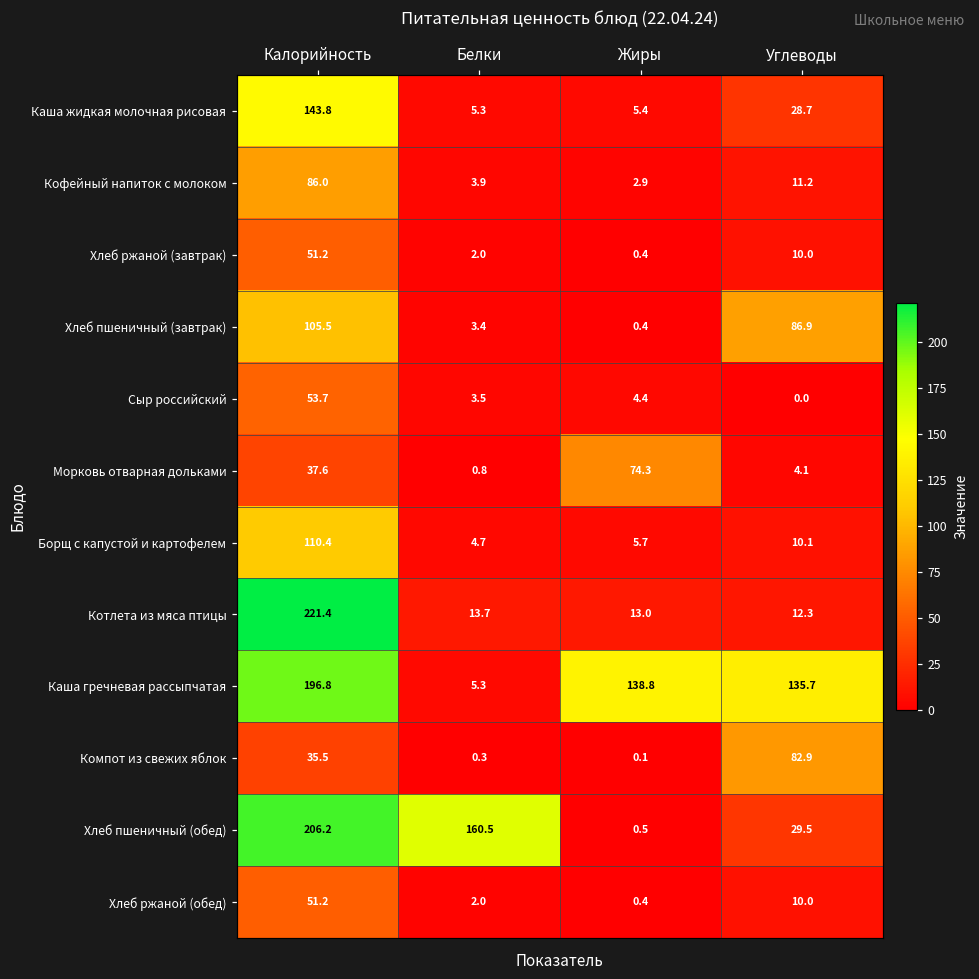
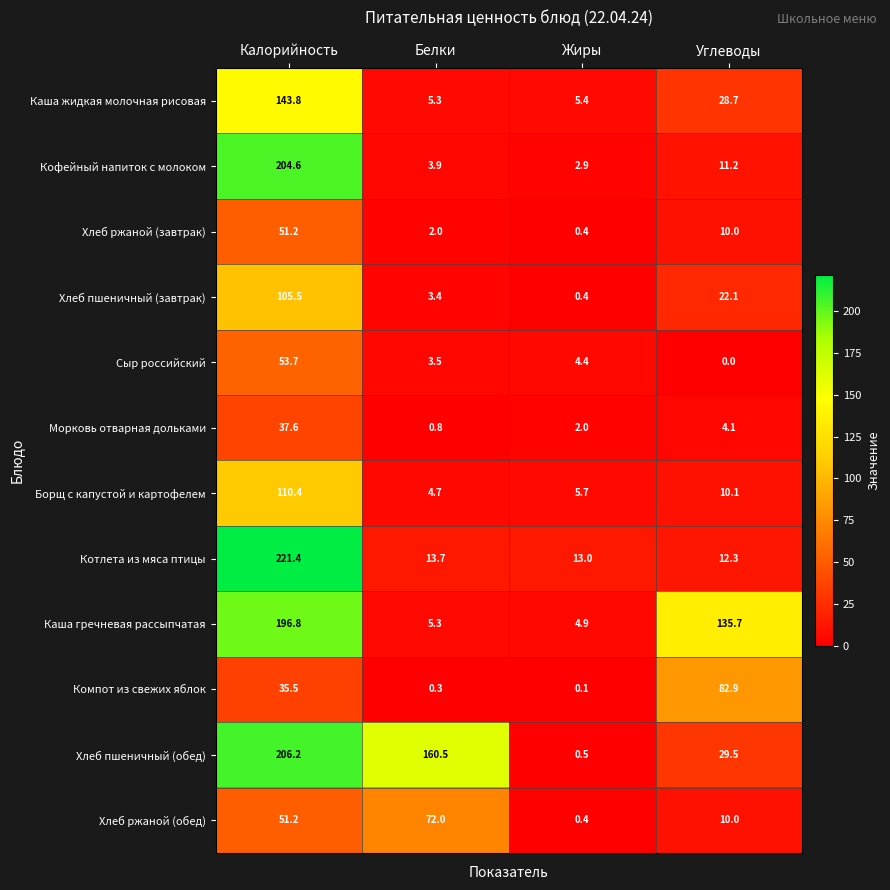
Кофейный напиток с молоком, Калорийность: 86.0 -> 204.6
Хлеб пшеничный (завтрак), Углеводы: 86.9 -> 22.1
Морковь отварная дольками, Жиры: 74.3 -> 2.0
Каша гречневая рассыпчатая, Жиры: 138.8 -> 4.9
Хлеб ржаной (обед), Белки: 2.0 -> 72.0
